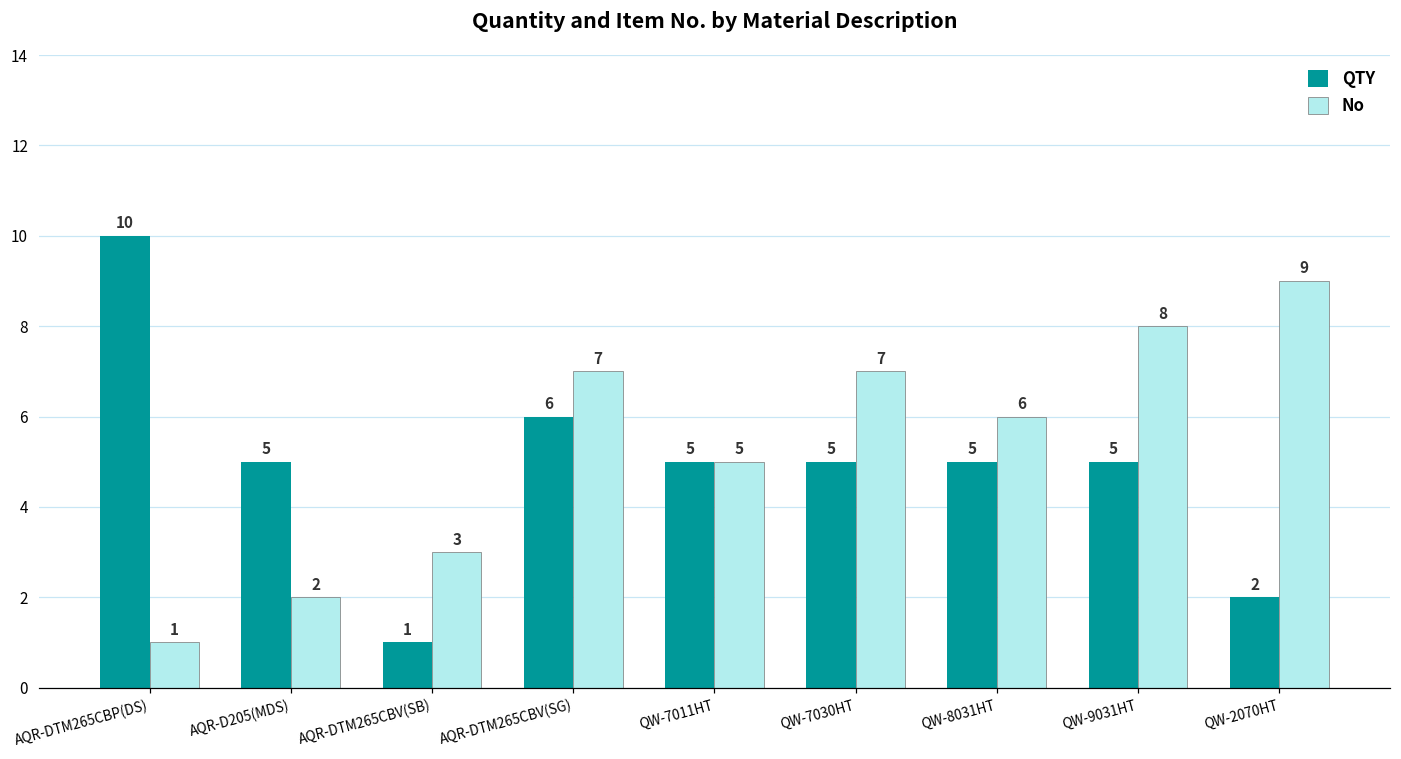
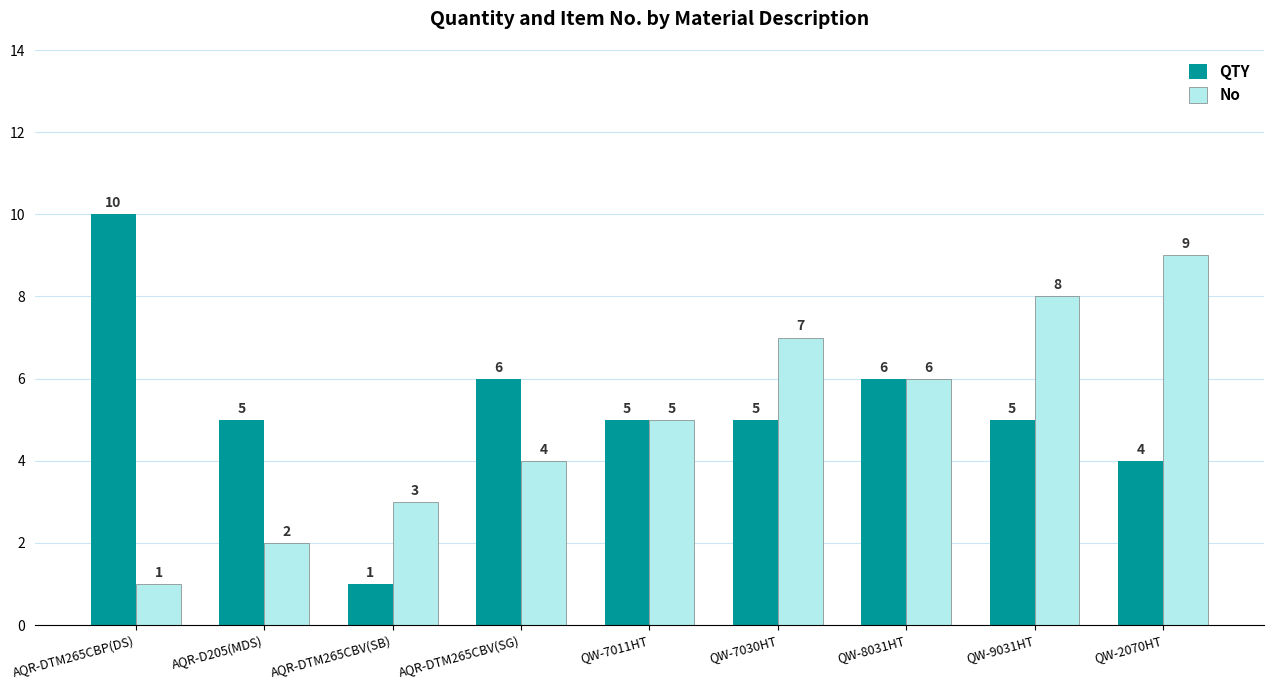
No, AQR-DTM265CBV(SG): 7 -> 4
QTY, QW-8031HT: 5 -> 6
QTY, QW-2070HT: 2 -> 4
